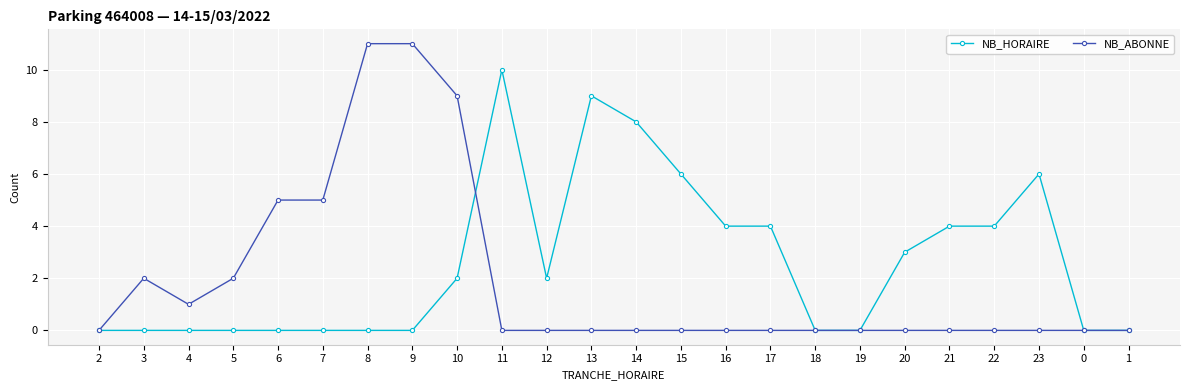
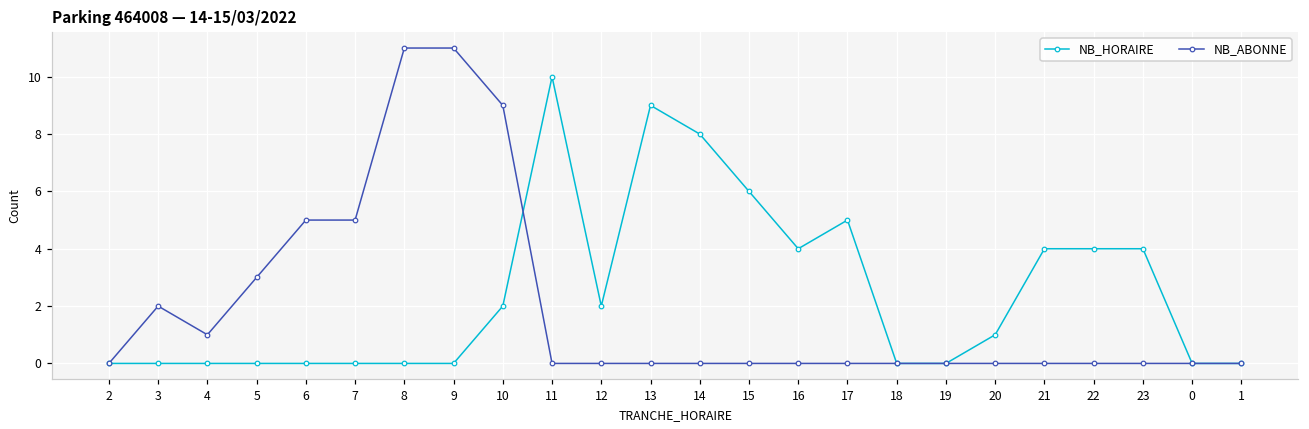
NB_ABONNE, 5: 2 -> 3
NB_HORAIRE, 17: 4 -> 5
NB_HORAIRE, 20: 3 -> 1
NB_HORAIRE, 23: 6 -> 4
